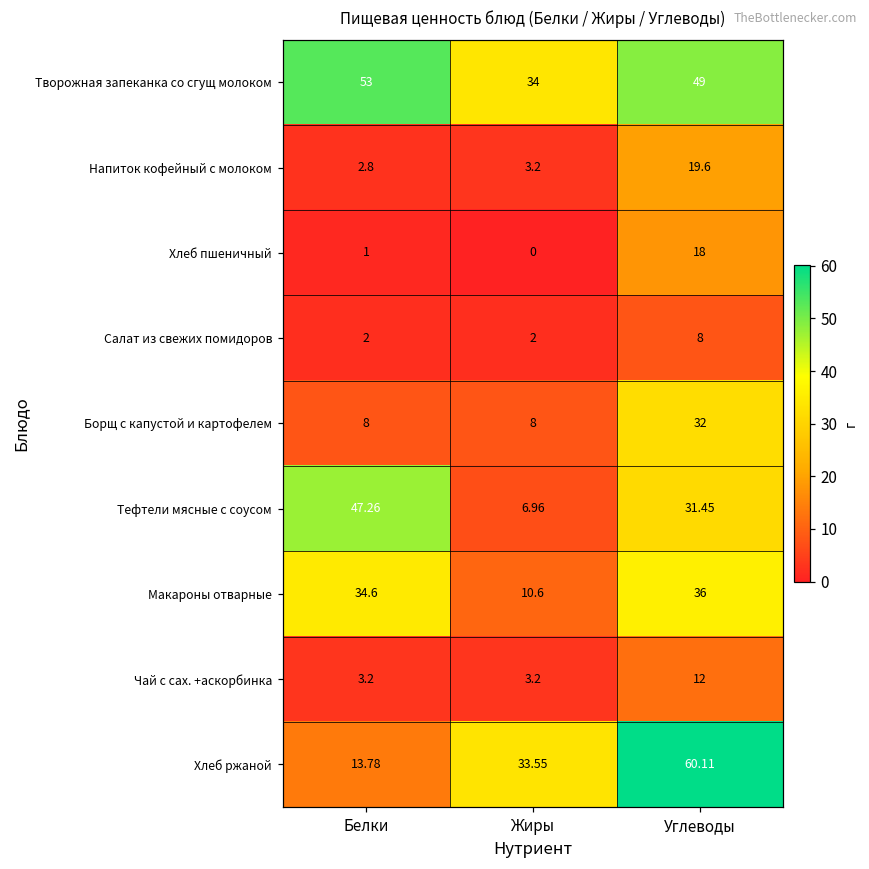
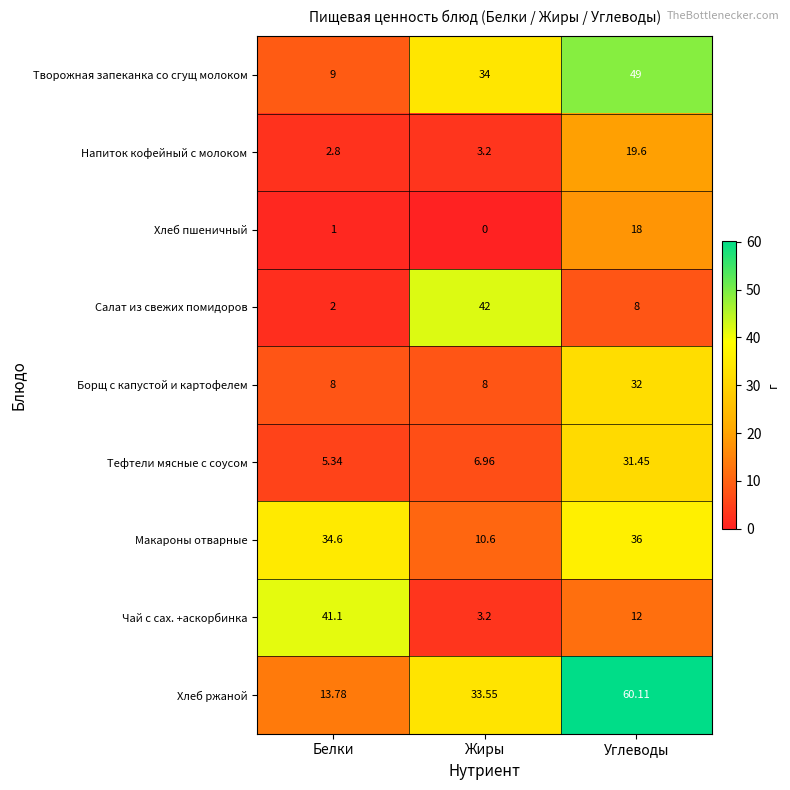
Творожная запеканка со сгущ молоком, Белки: 53 -> 9
Салат из свежих помидоров, Жиры: 2 -> 42
Тефтели мясные с соусом, Белки: 47.26 -> 5.34
Чай с сах. +аскорбинка, Белки: 3.2 -> 41.1
